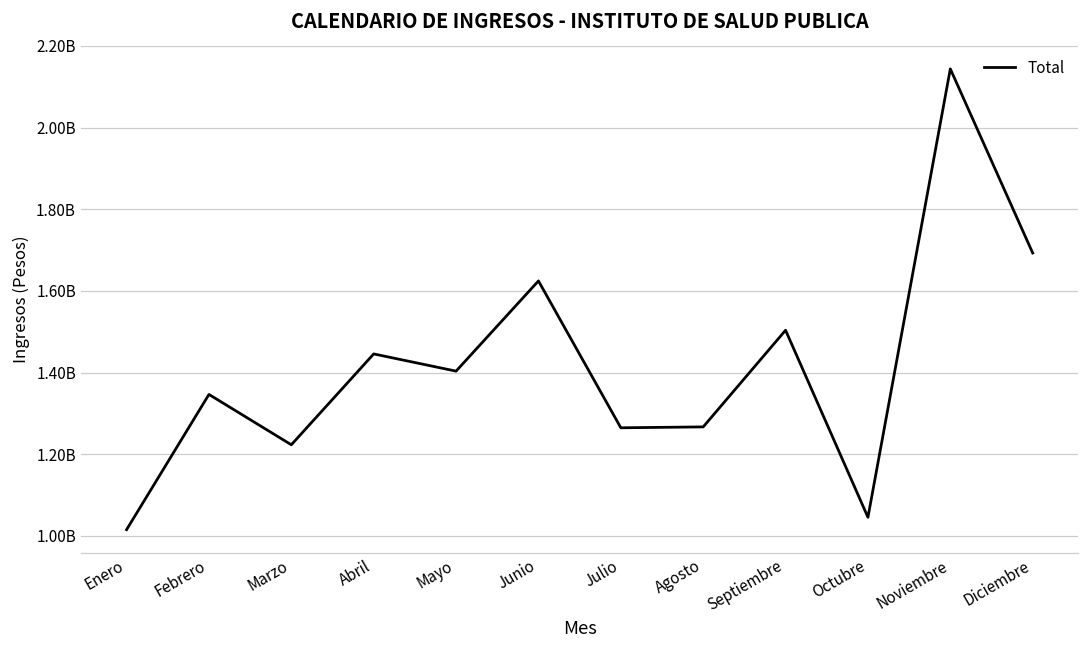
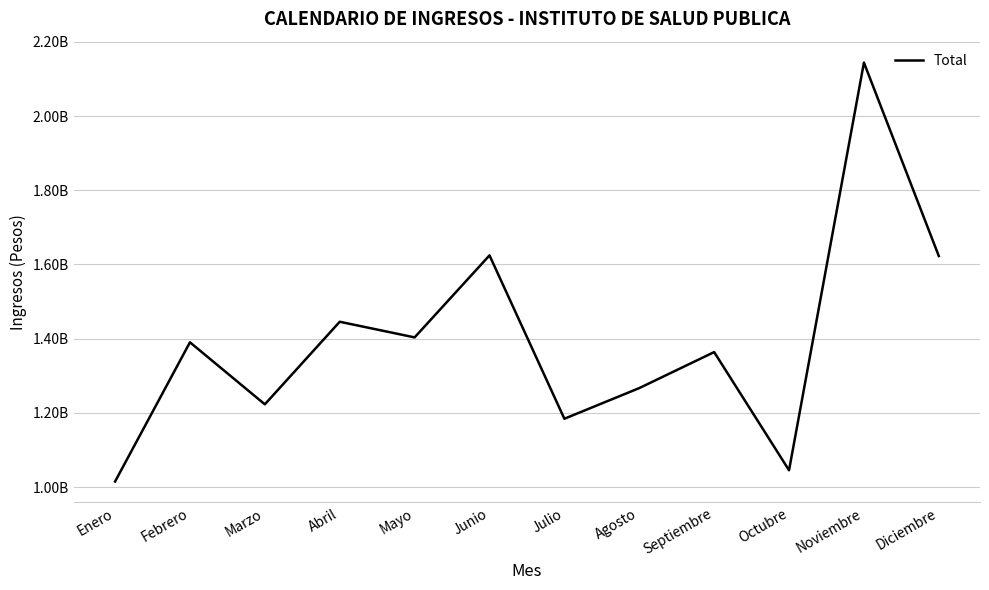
Febrero: 1350000000 -> 1390000000
Julio: 1260000000 -> 1180000000
Septiembre: 1500000000 -> 1360000000
Diciembre: 1690000000 -> 1620000000
